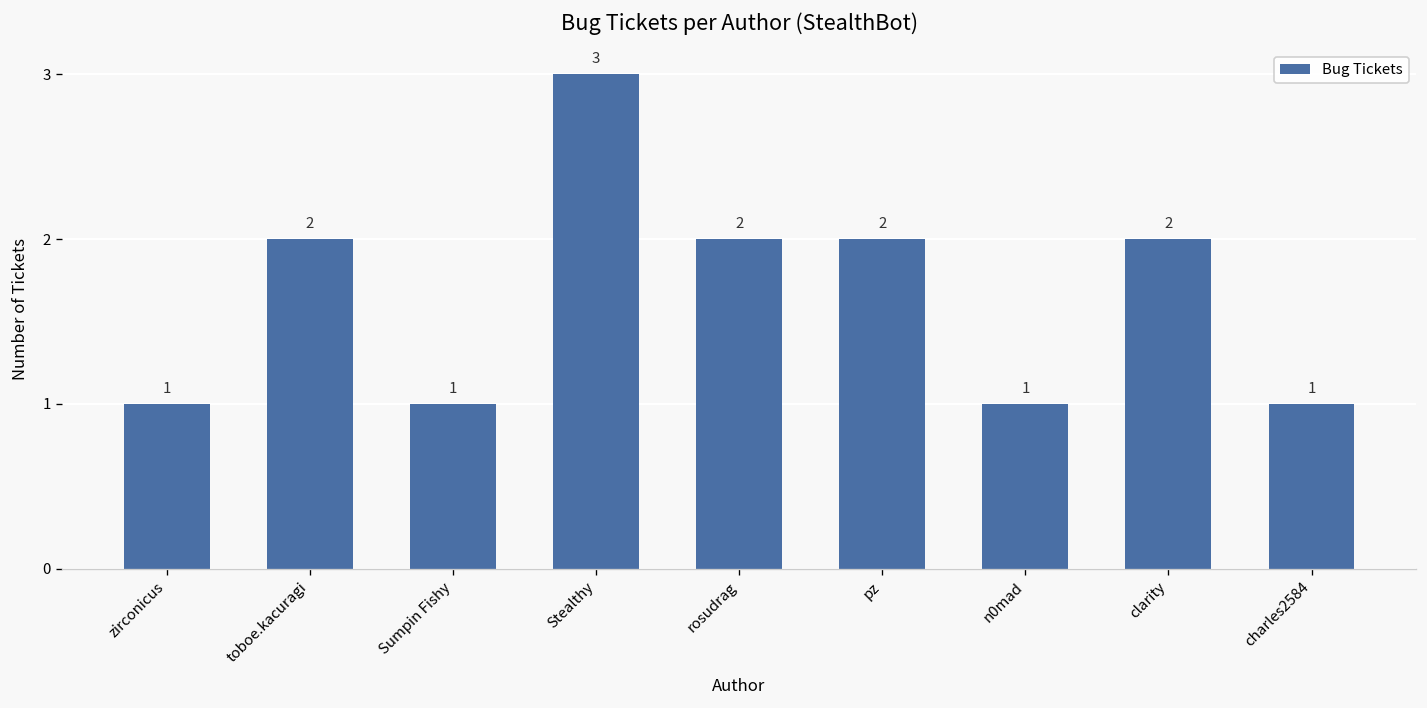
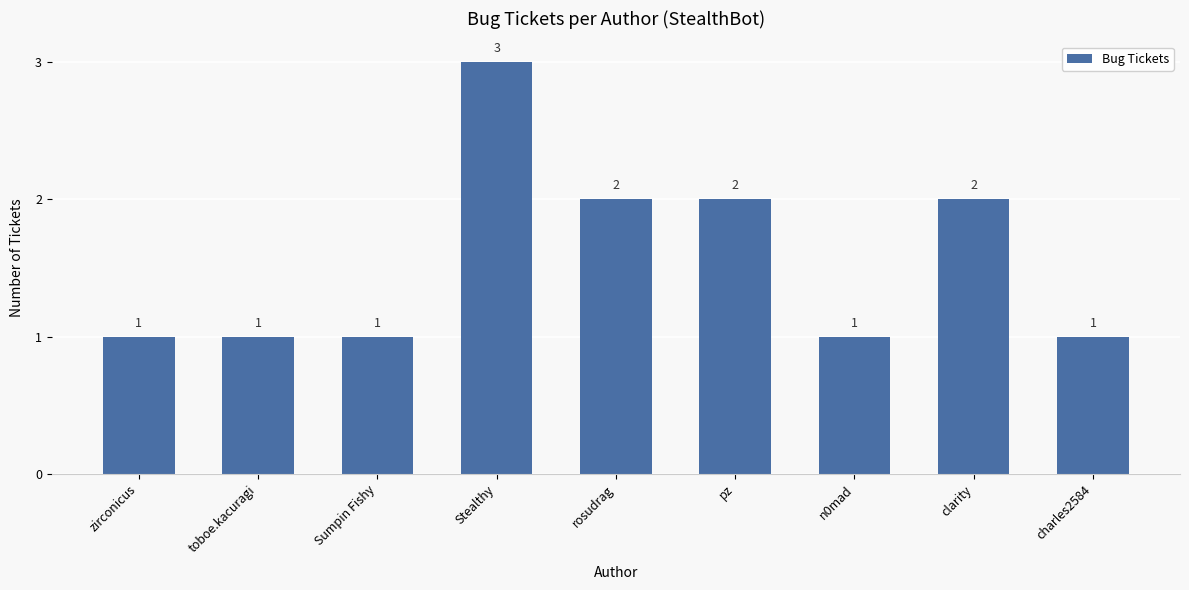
toboe.kacuragi: 2 -> 1
